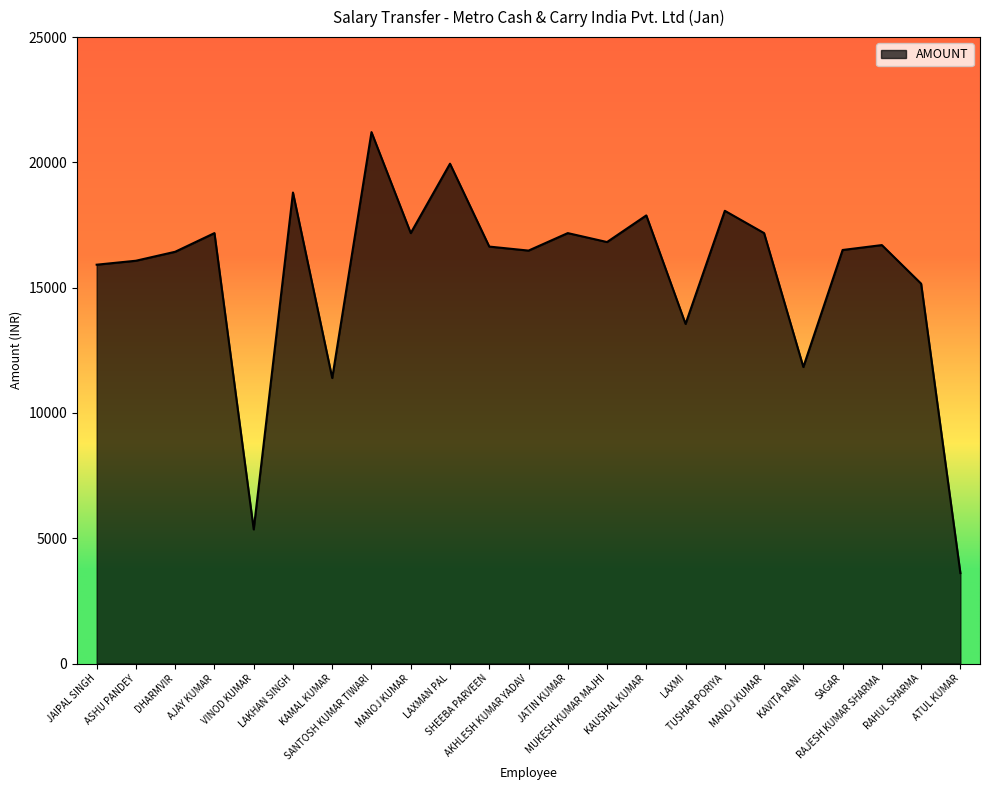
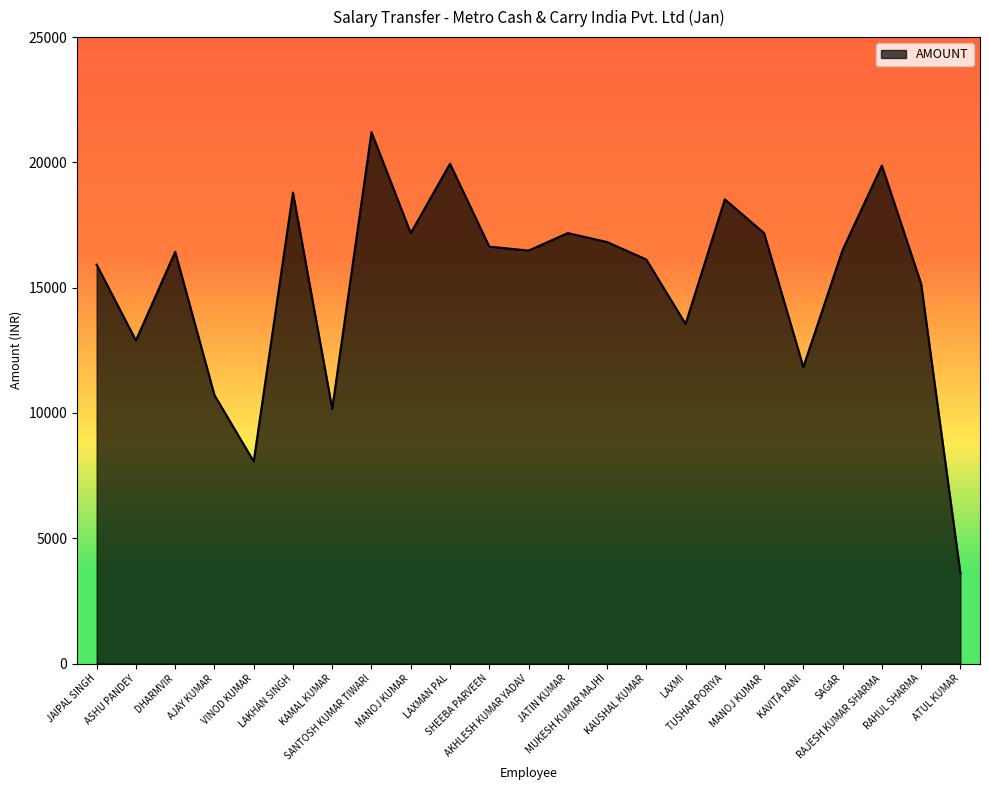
ASHU PANDEY: 16100 -> 12900
AJAY KUMAR: 17200 -> 10700
VINOD KUMAR: 5400 -> 8100
KAMAL KUMAR: 11400 -> 10200
KAUSHAL KUMAR: 17900 -> 16100
TUSHAR PORIYA: 18100 -> 18500
RAJESH KUMAR SHARMA: 16700 -> 19900
